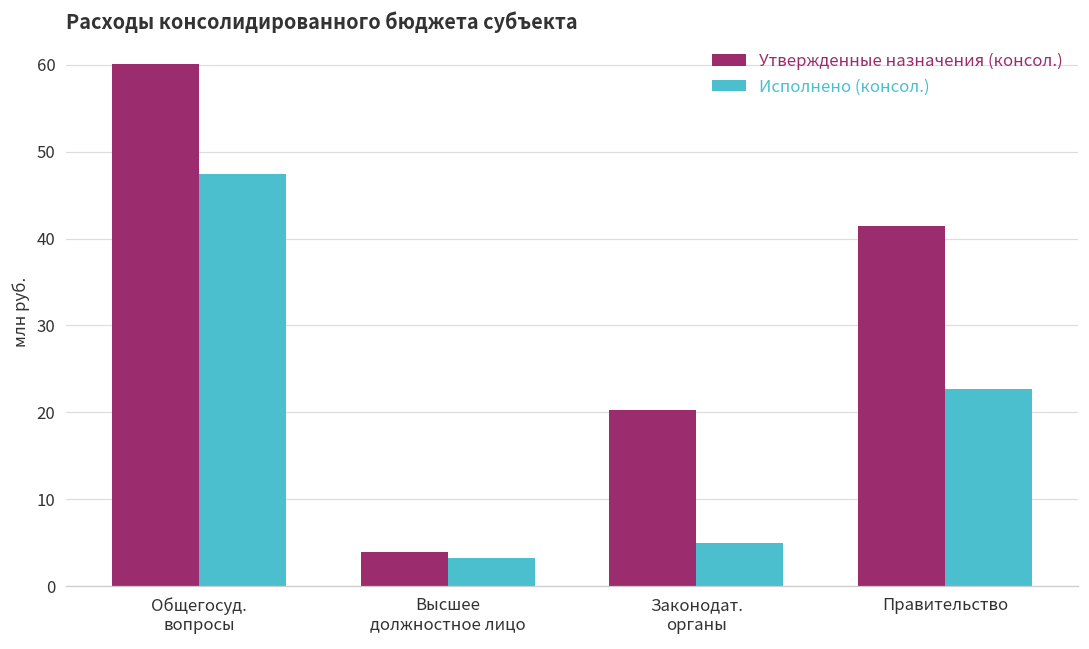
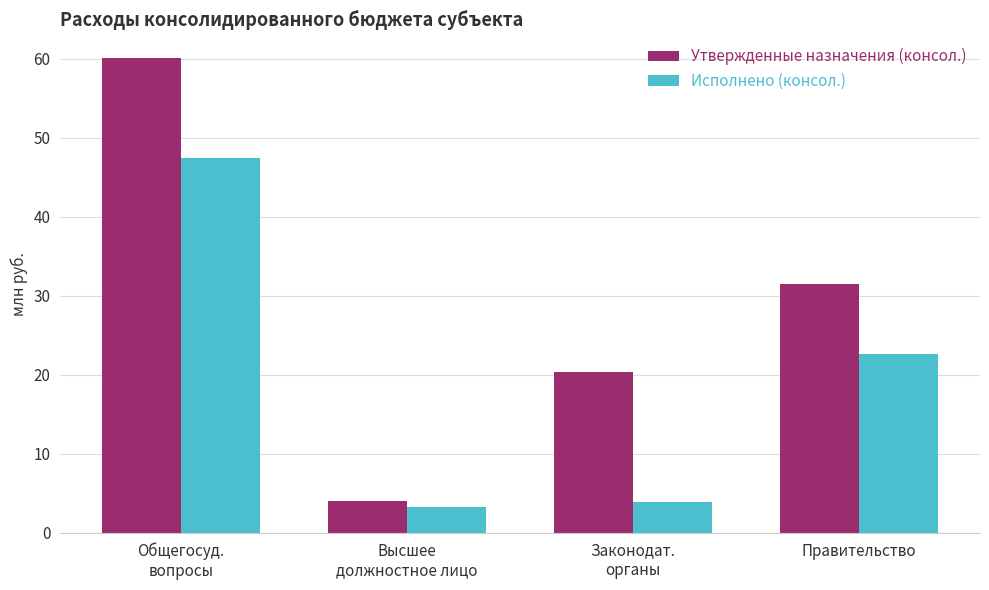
Исполнено (консол.), Законодат. органы: 5 -> 4
Утвержденные назначения (консол.), Правительство: 41 -> 31
